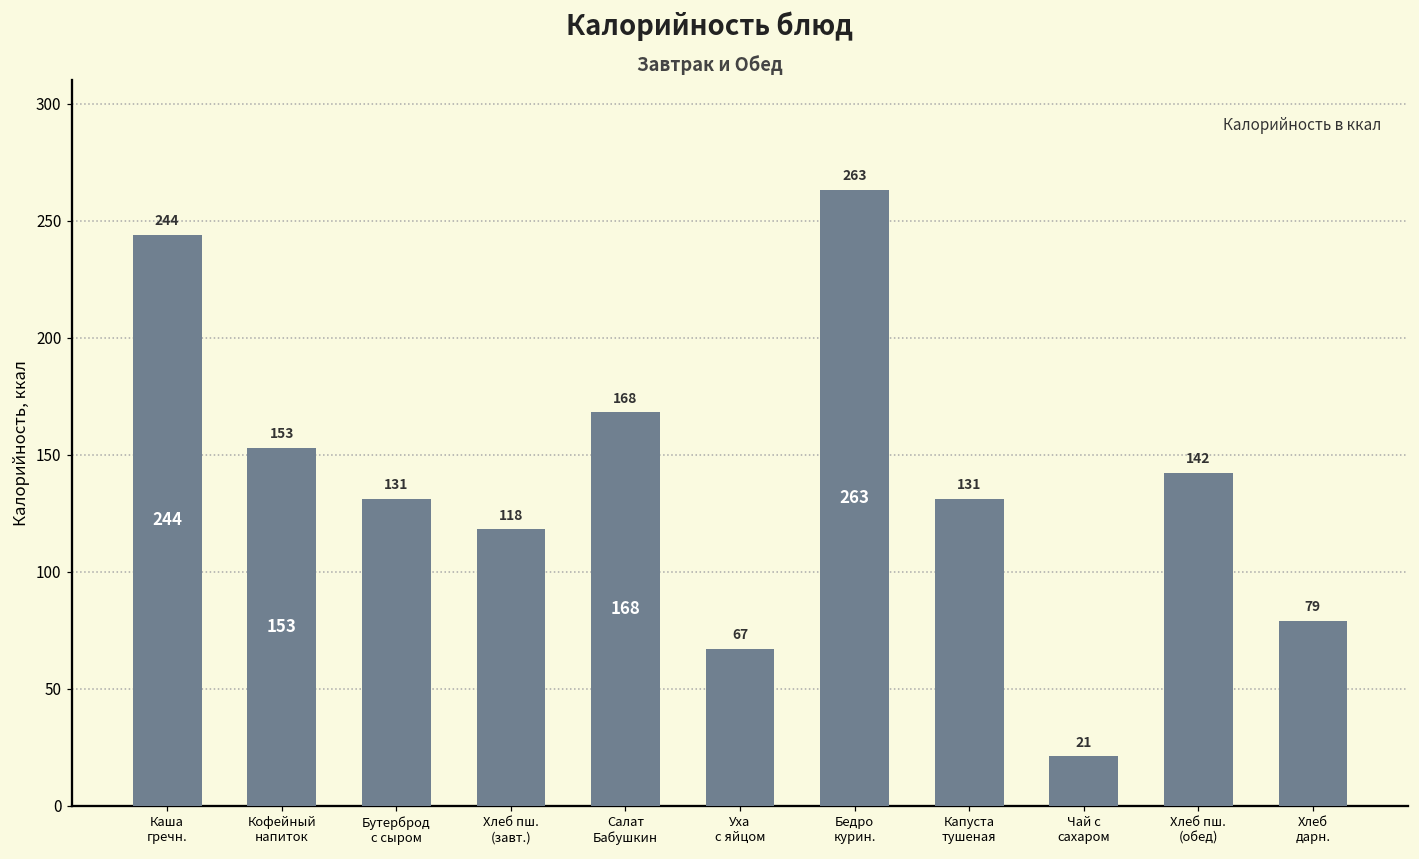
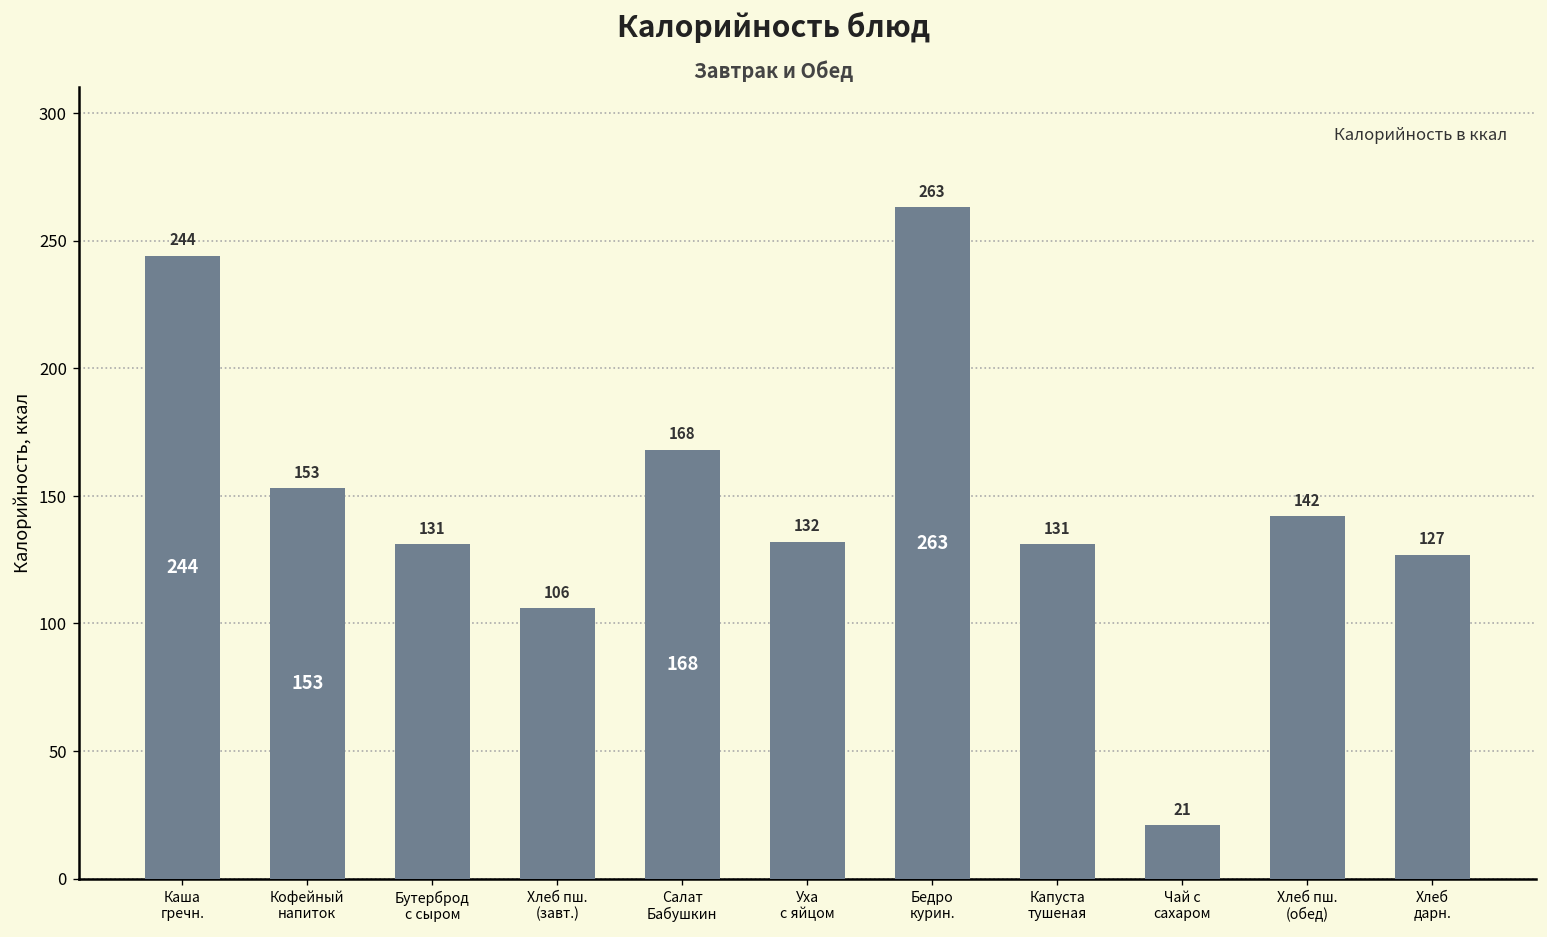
Хлеб пш. (завт.): 118 -> 106
Уха с яйцом: 67 -> 132
Хлеб дарн.: 79 -> 127
